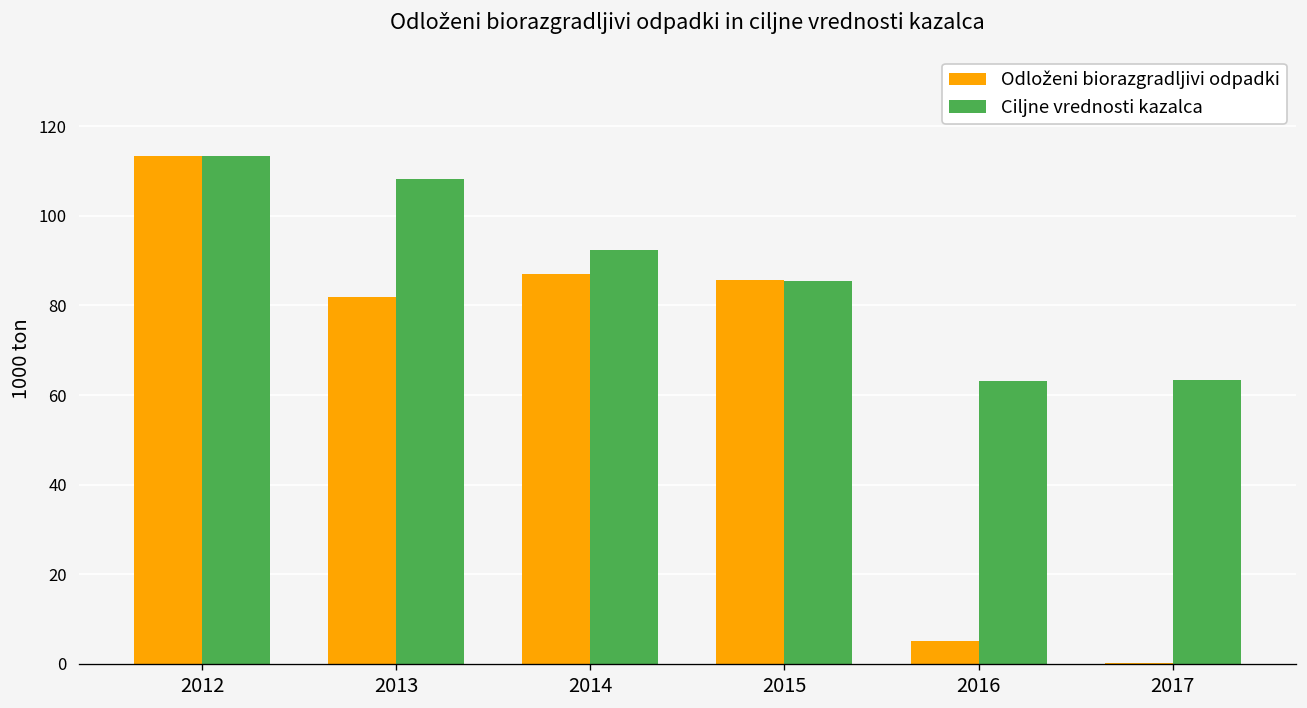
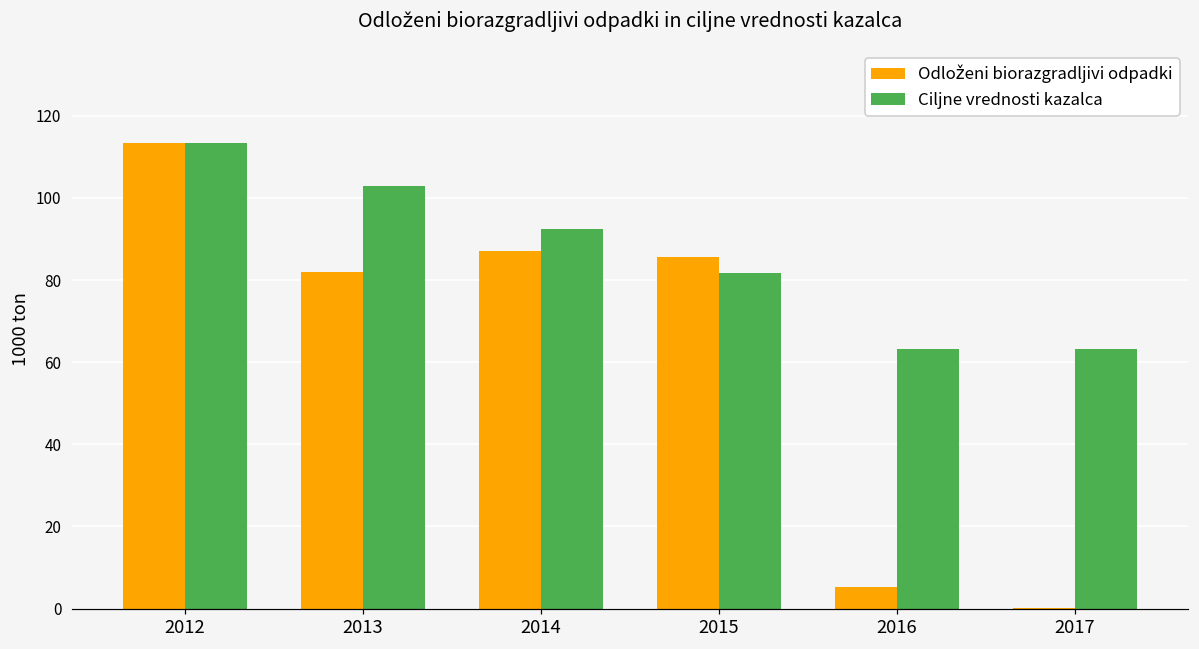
Ciljne vrednosti kazalca, 2013: 108 -> 103
Ciljne vrednosti kazalca, 2015: 85 -> 82
